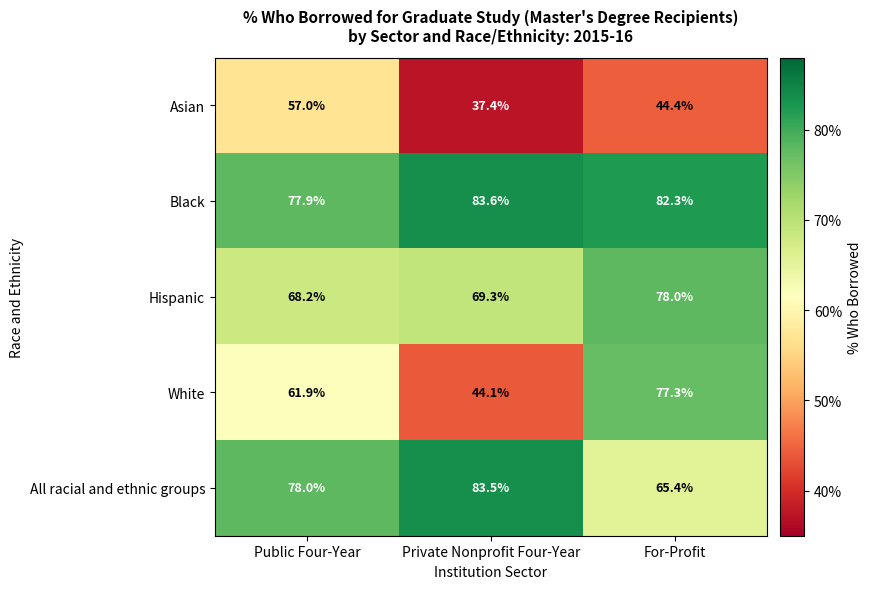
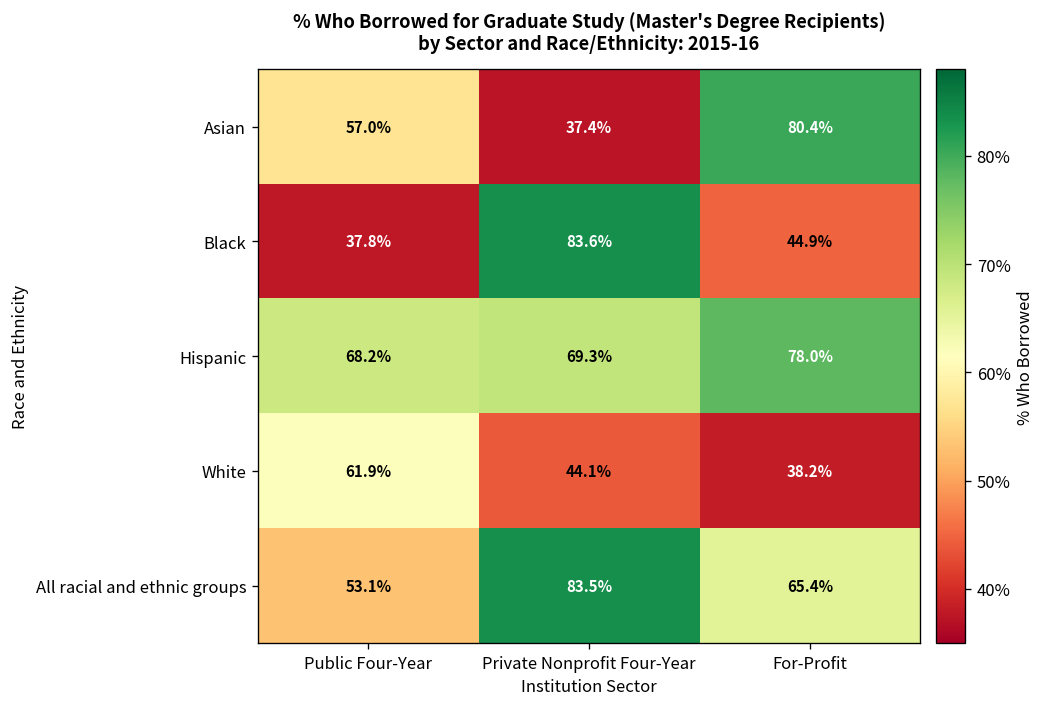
Asian, For-Profit: 44.4% -> 80.4%
Black, Public Four-Year: 77.9% -> 37.8%
Black, For-Profit: 82.3% -> 44.9%
White, For-Profit: 77.3% -> 38.2%
All racial and ethnic groups, Public Four-Year: 78.0% -> 53.1%
